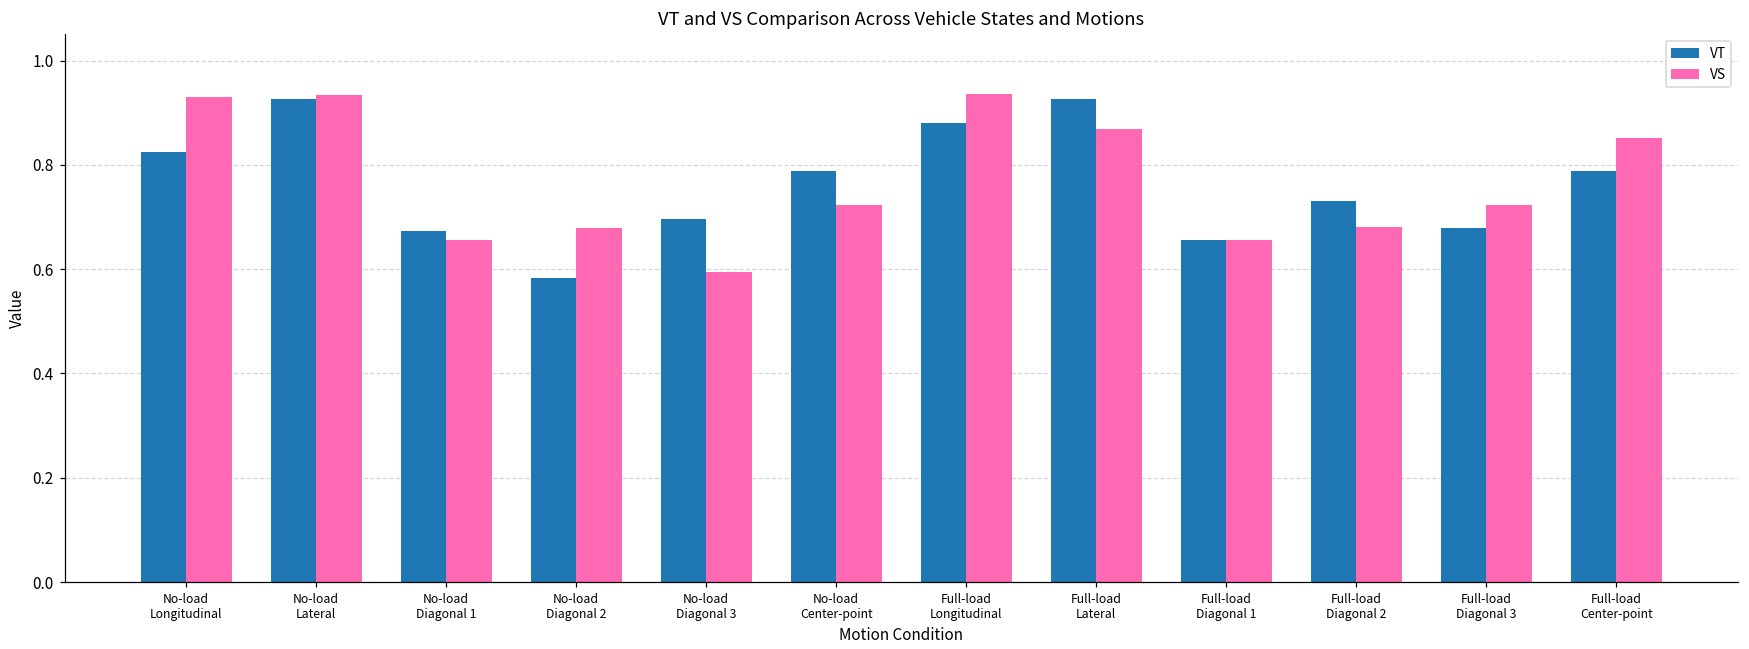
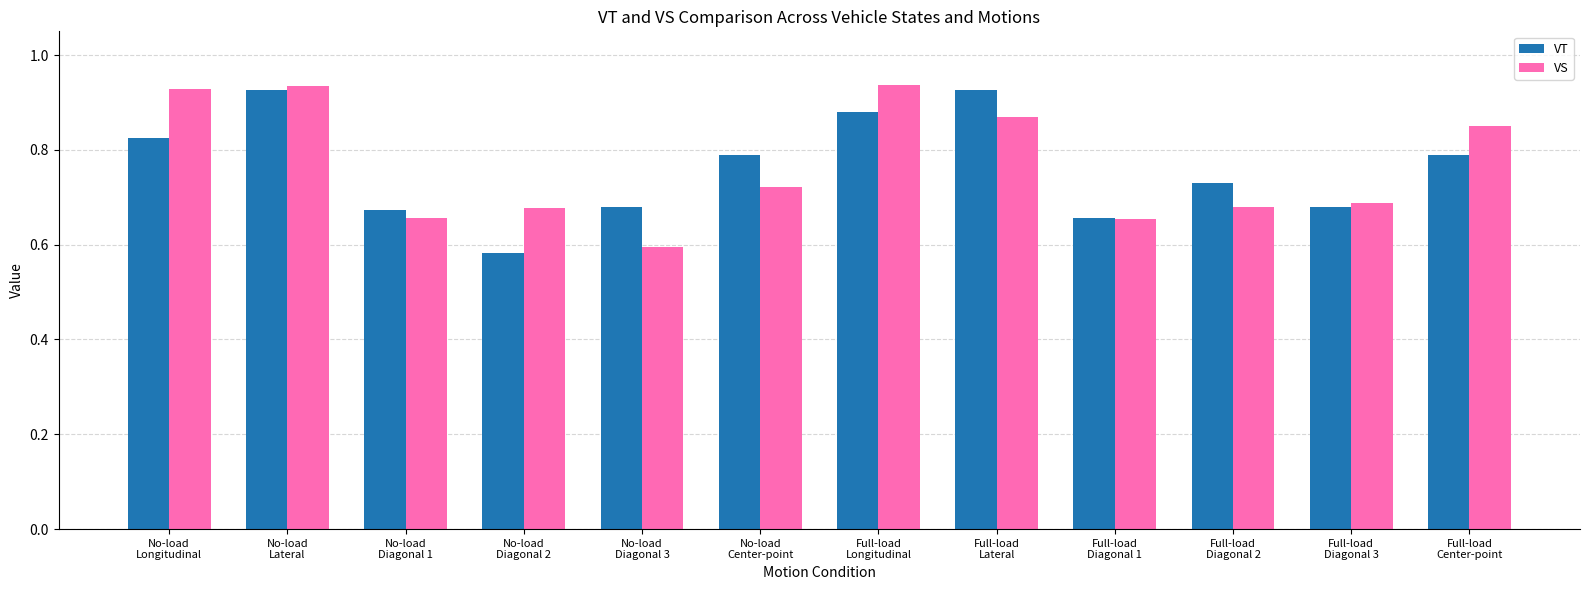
VT, No-load Diagonal 3: 0.70 -> 0.68
VS, Full-load Diagonal 3: 0.72 -> 0.69
